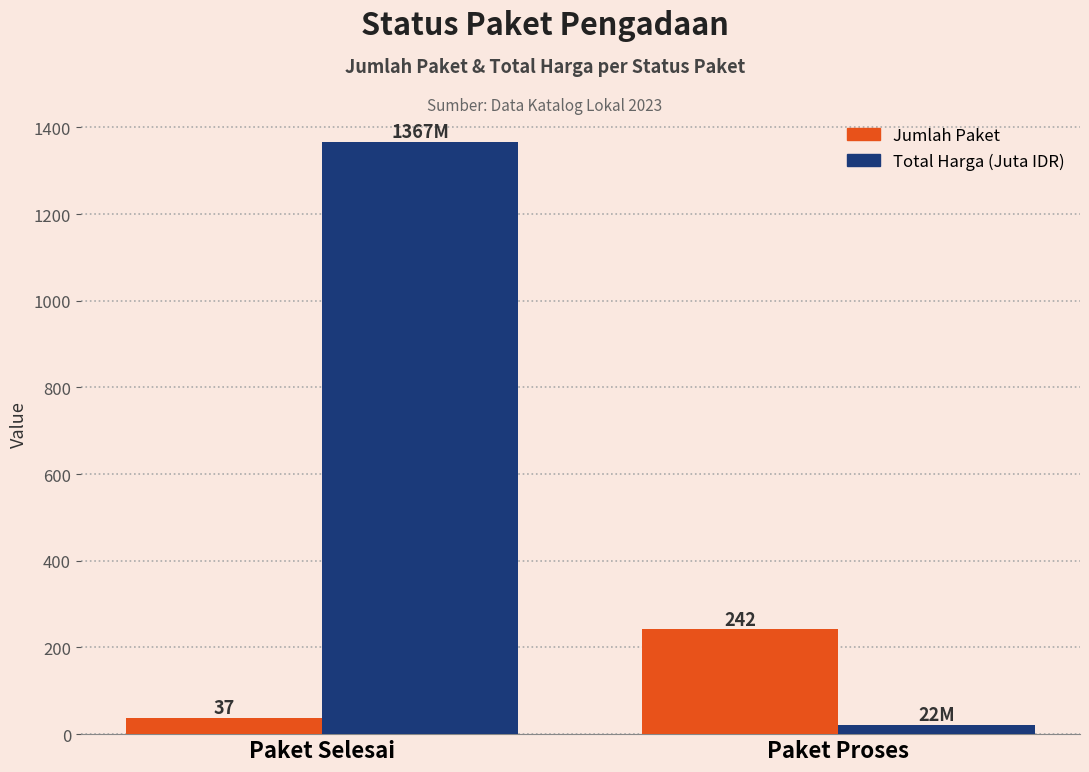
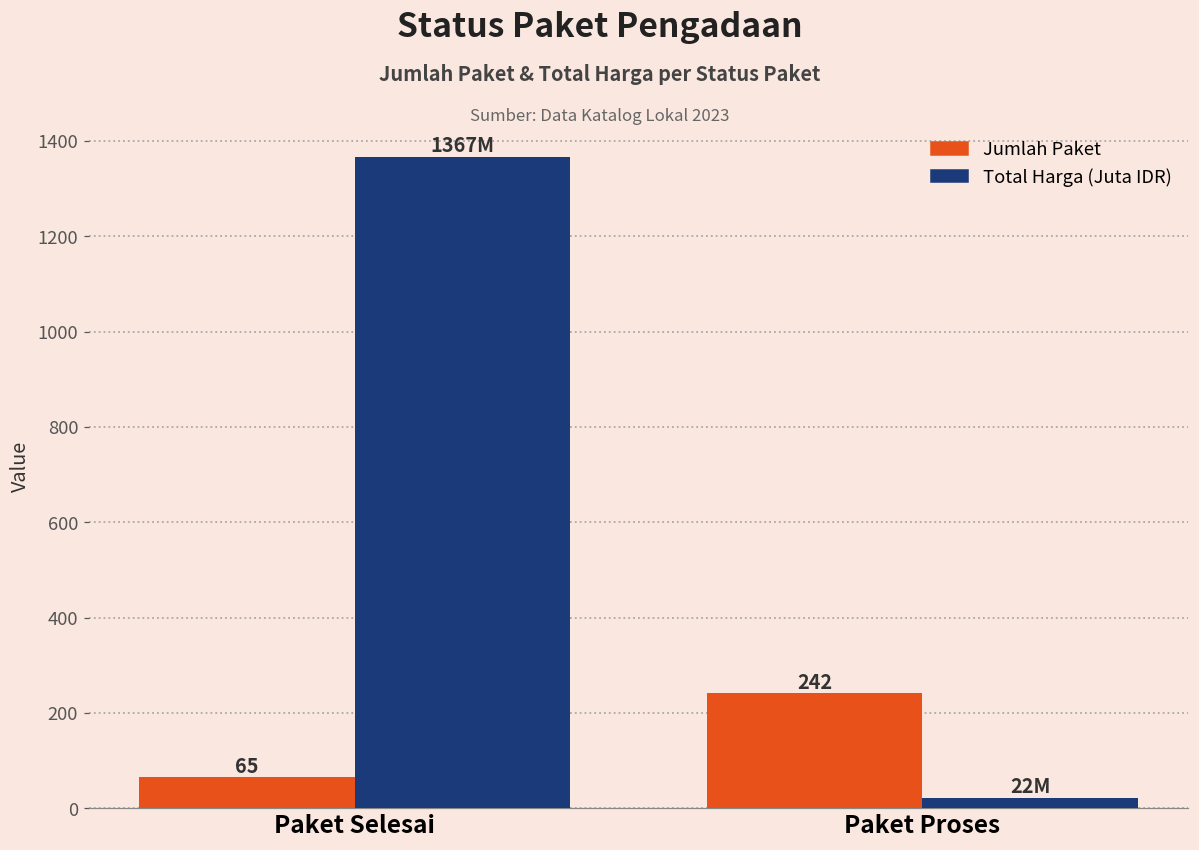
Jumlah Paket, Paket Selesai: 37 -> 65
